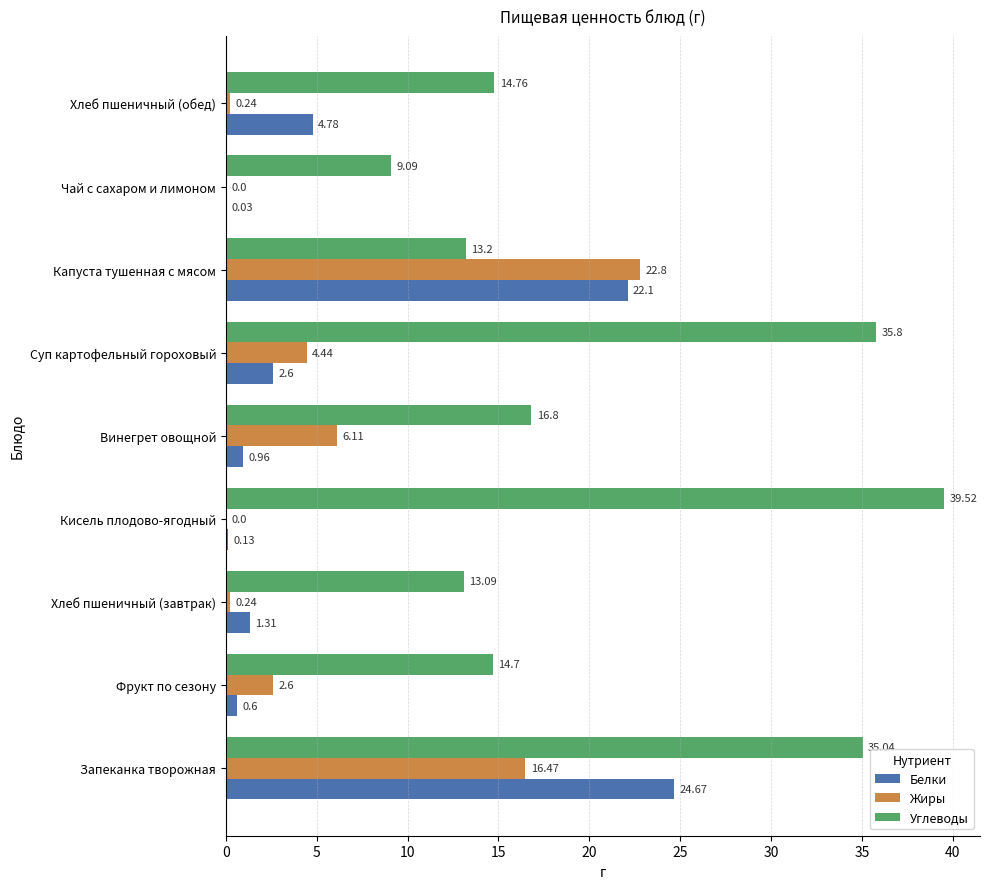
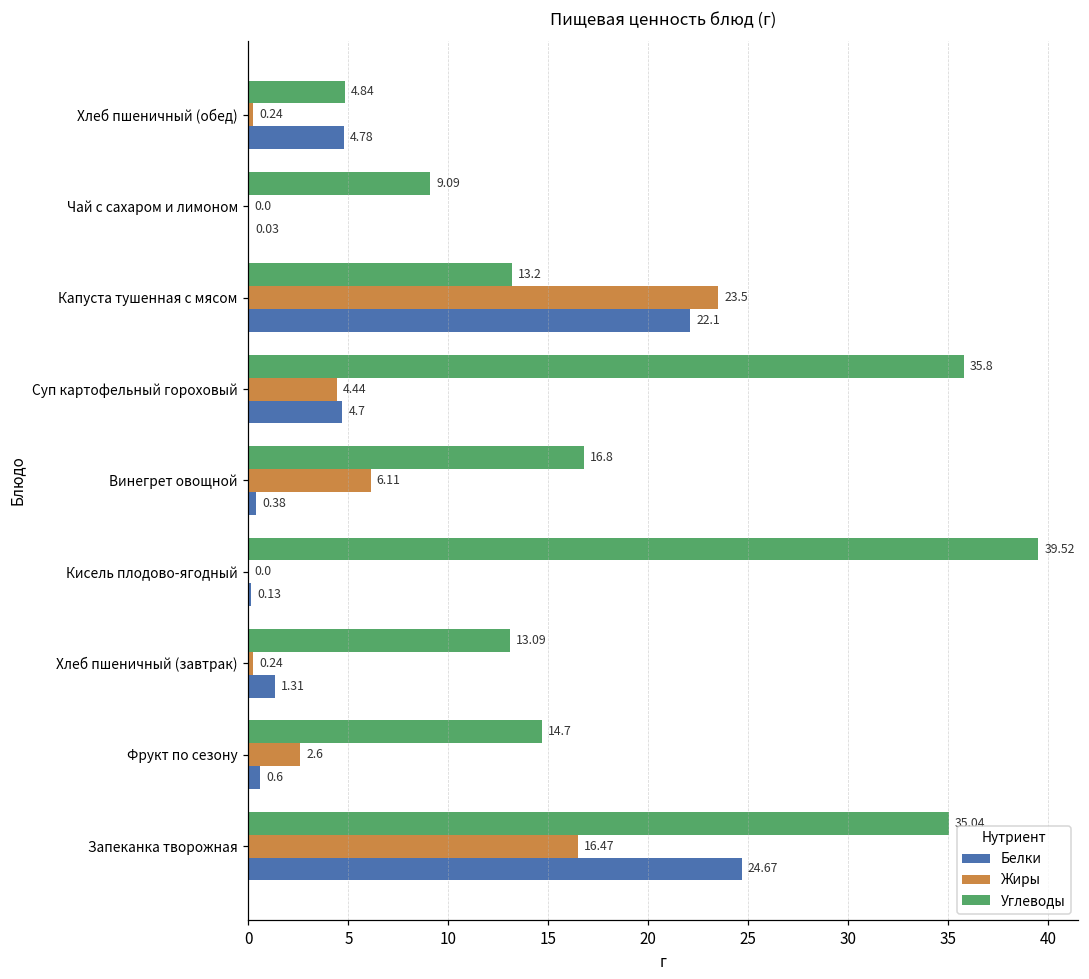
Углеводы, Хлеб пшеничный (обед): 14.76 -> 4.84
Жиры, Капуста тушенная с мясом: 22.8 -> 23.5
Белки, Суп картофельный гороховый: 2.6 -> 4.7
Белки, Винегрет овощной: 0.96 -> 0.38
